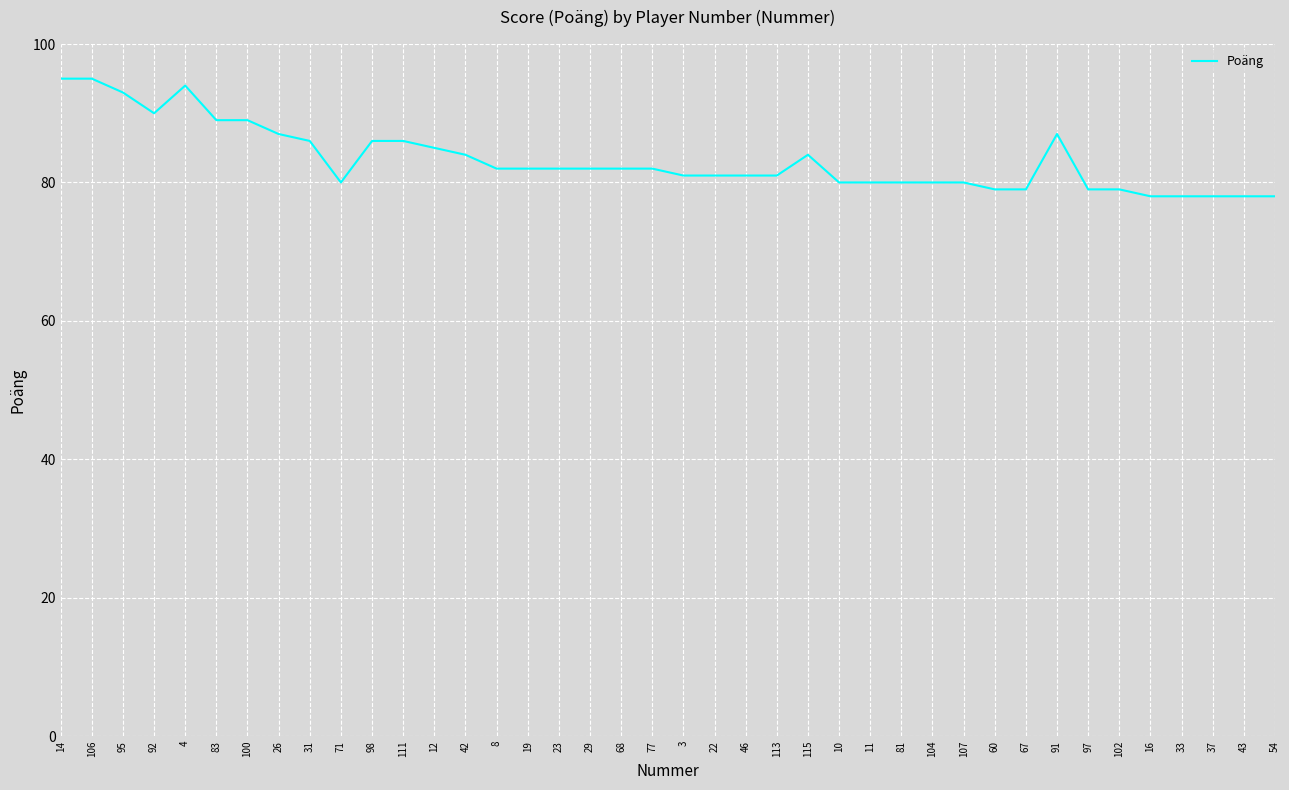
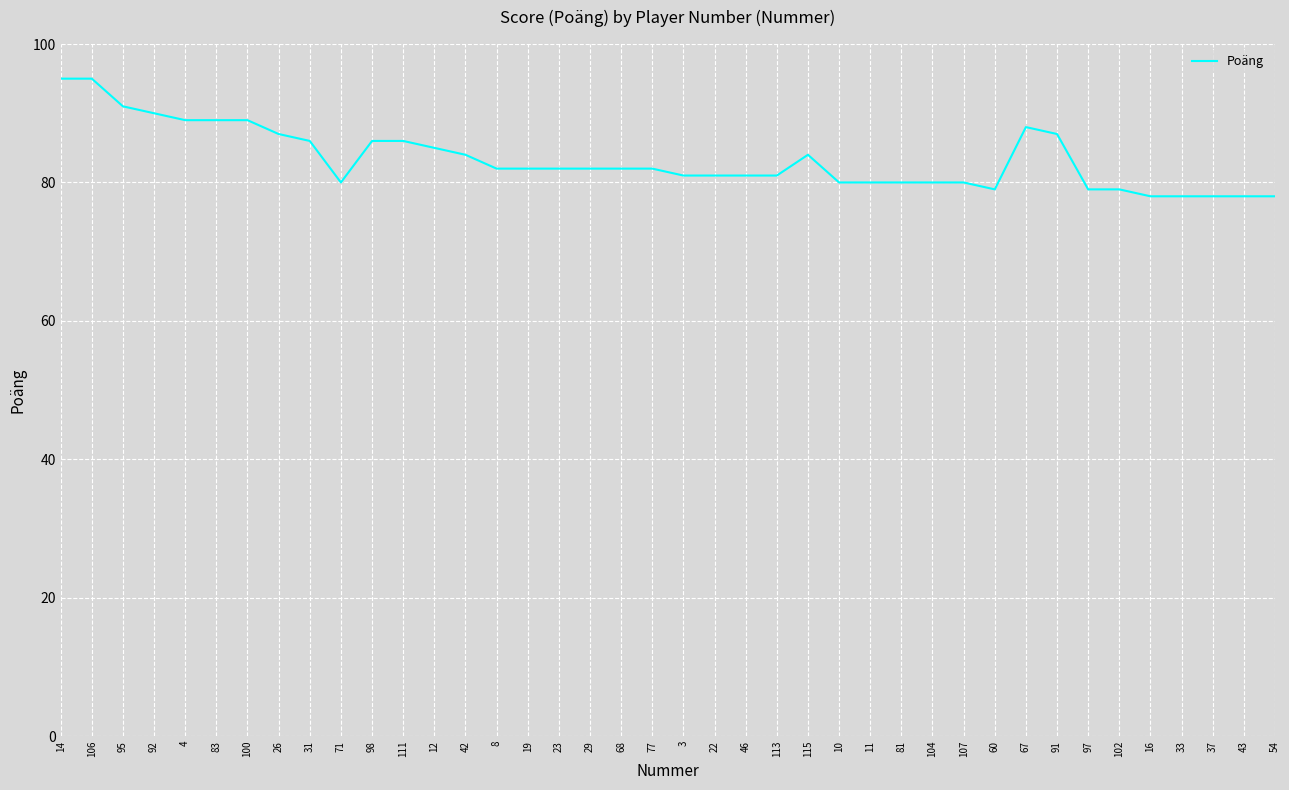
95: 93 -> 91
4: 94 -> 89
67: 79 -> 88
